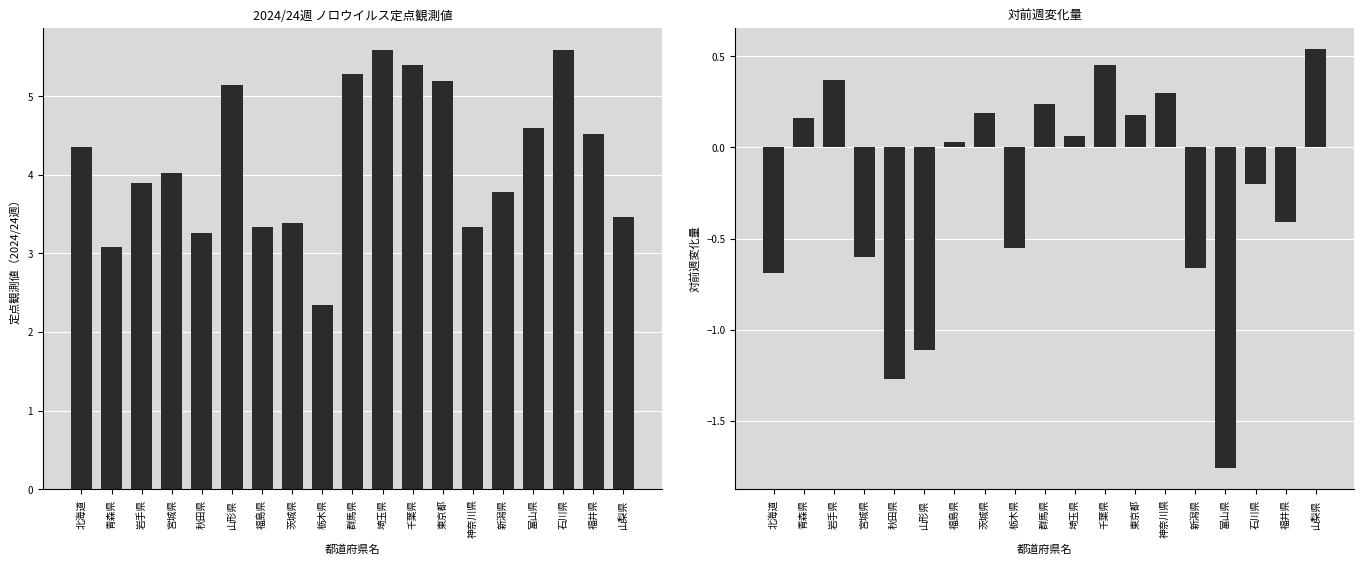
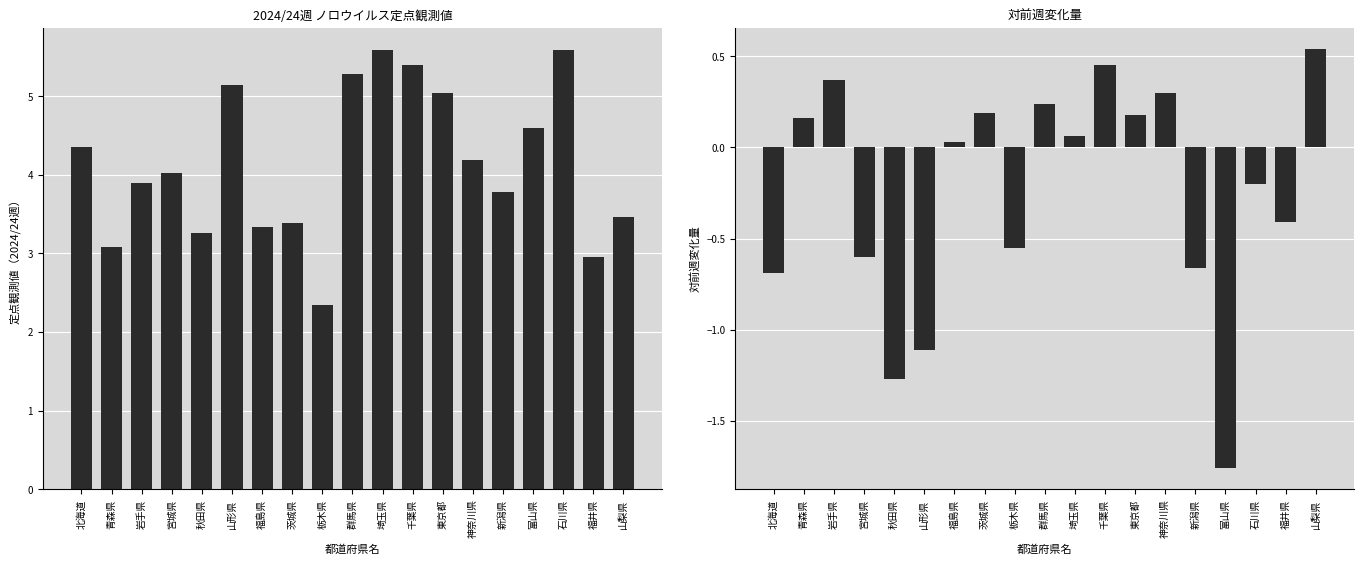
2024/24週 ノロウイルス定点観測値, 東京都: 5.2 -> 5.0
2024/24週 ノロウイルス定点観測値, 神奈川県: 3.3 -> 4.2
2024/24週 ノロウイルス定点観測値, 福井県: 4.5 -> 3.0
